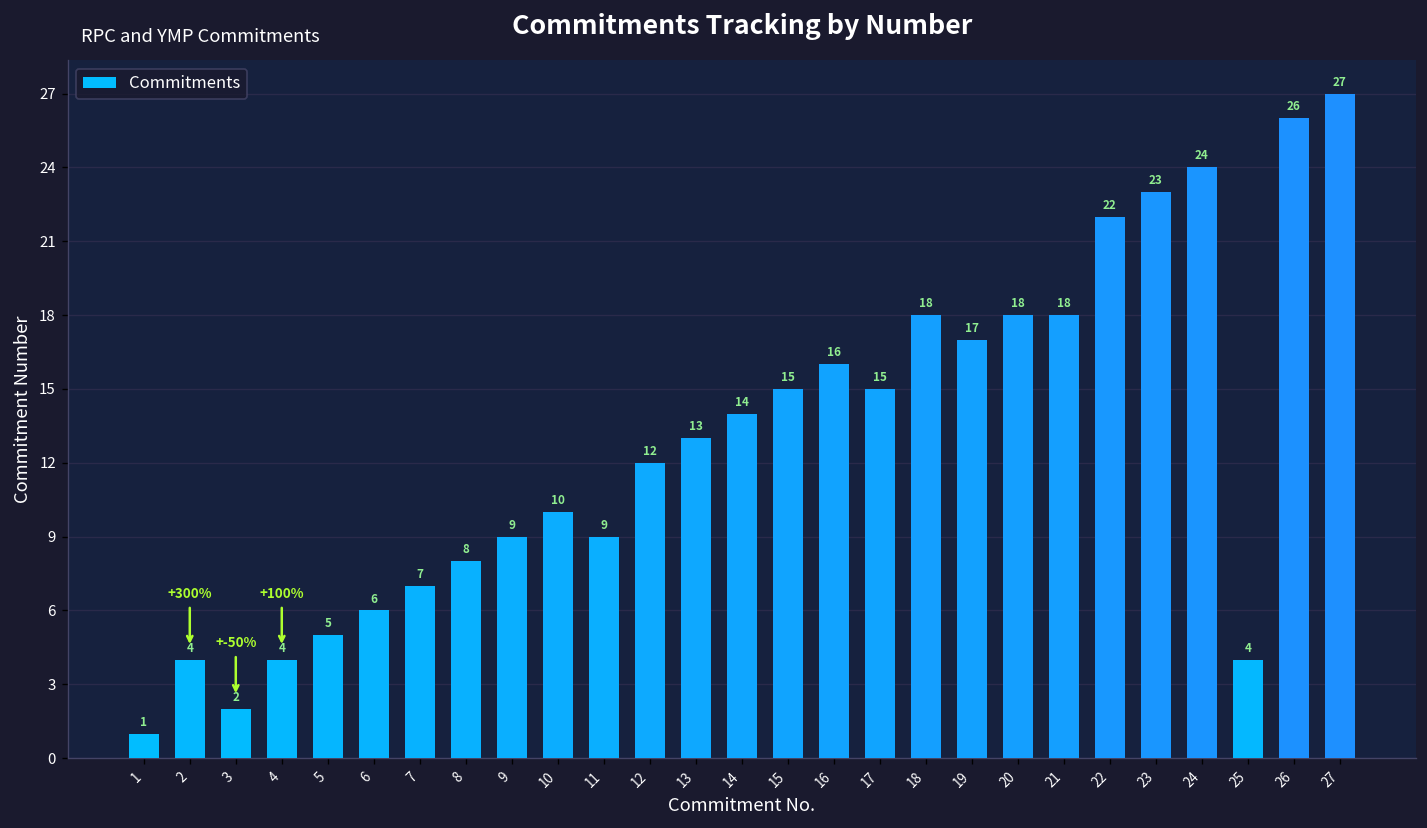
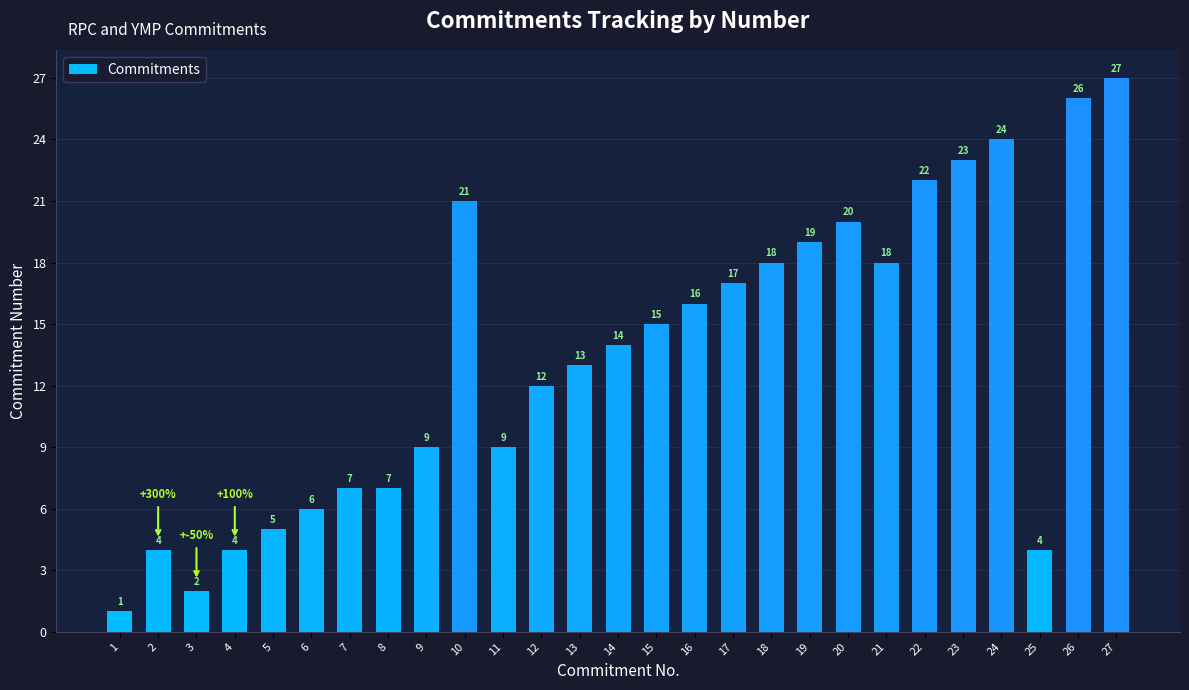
8: 8 -> 7
10: 10 -> 21
17: 15 -> 17
19: 17 -> 19
20: 18 -> 20
